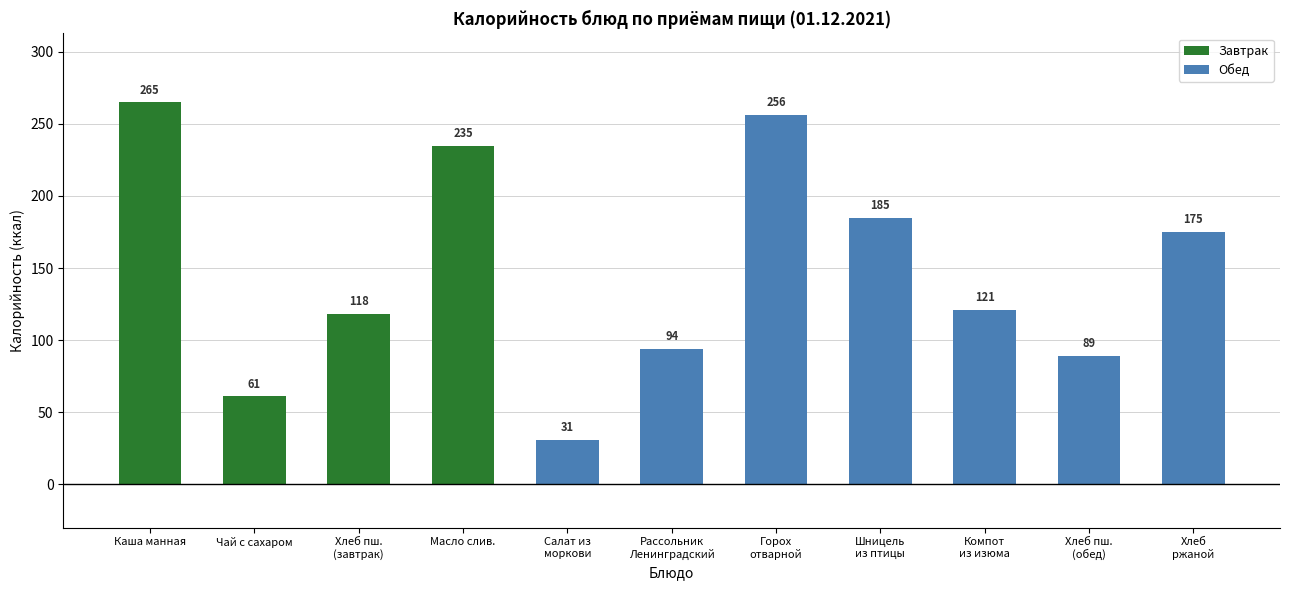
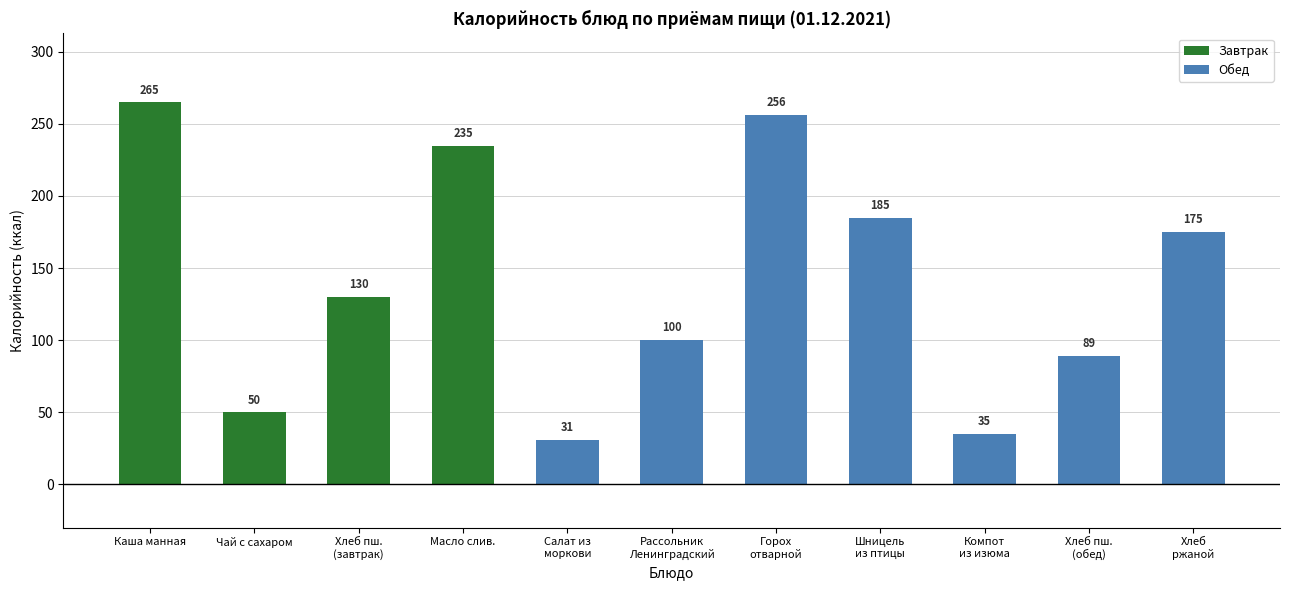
Чай с сахаром: 61 -> 50
Хлеб пш. (завтрак): 118 -> 130
Рассольник Ленинградский: 94 -> 100
Компот из изюма: 121 -> 35
